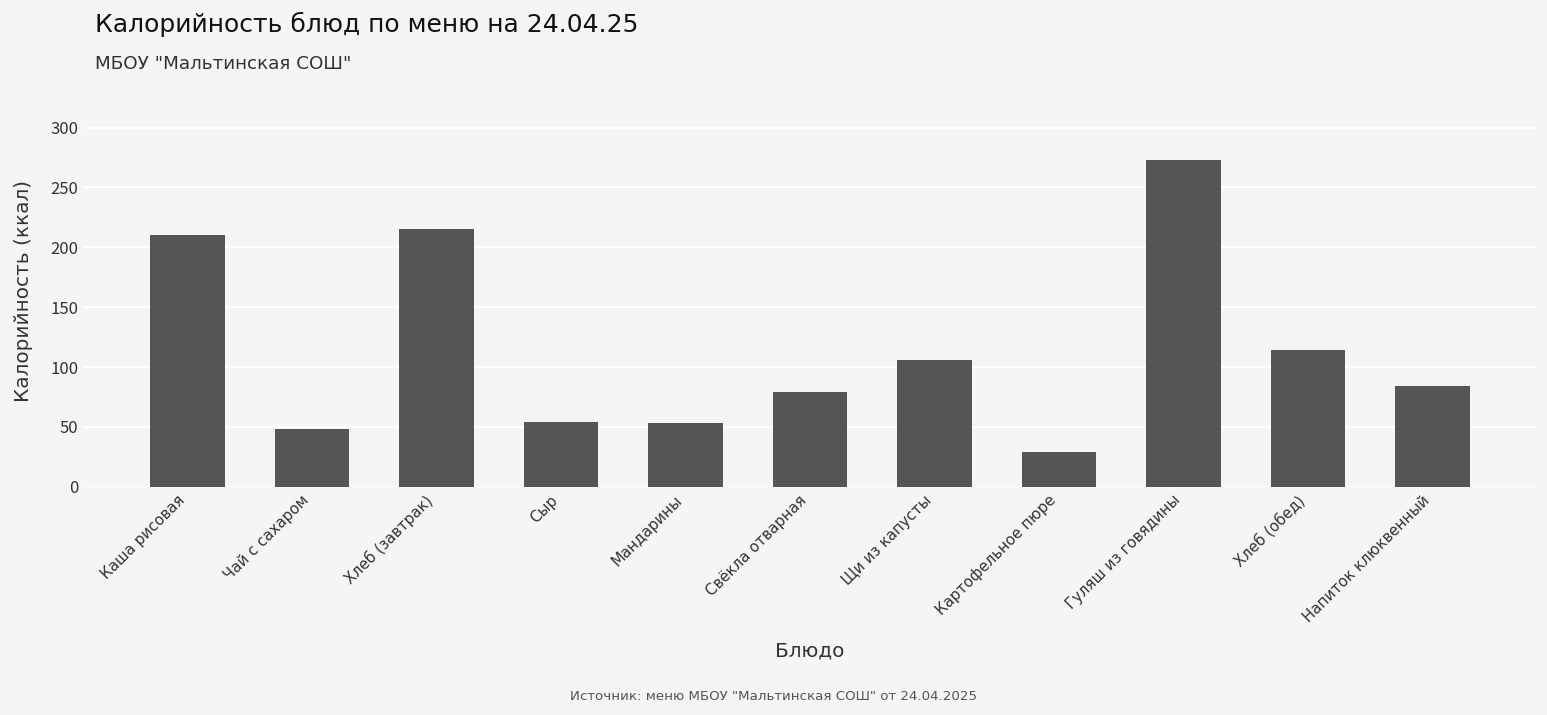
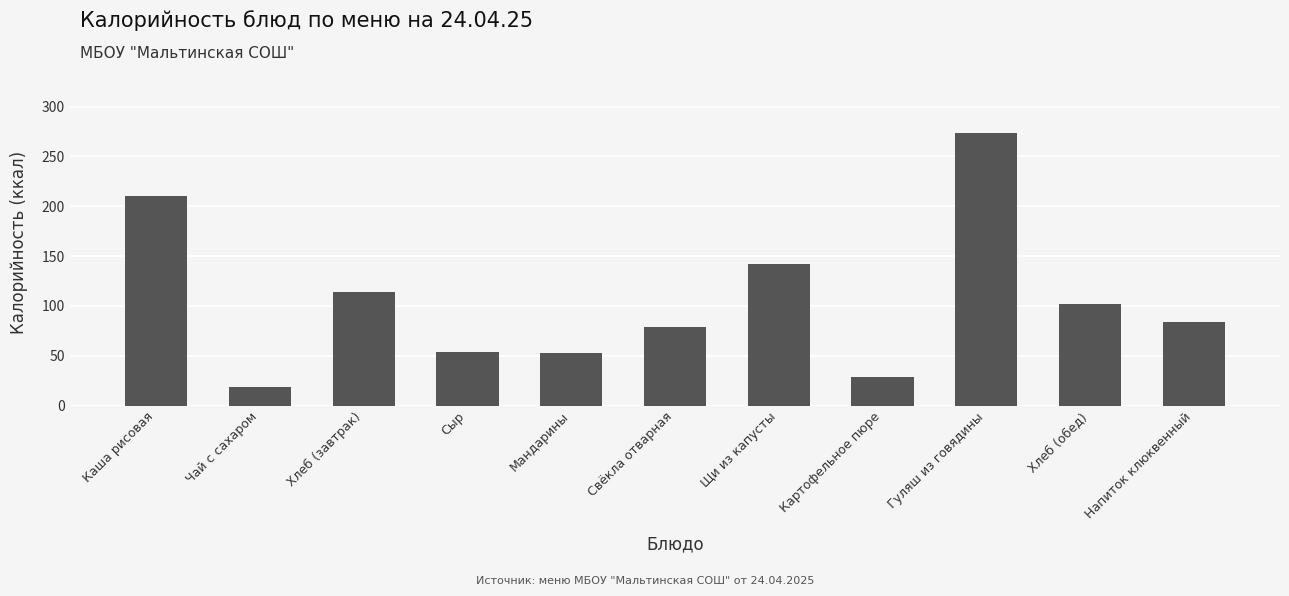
Чай с сахаром: 50 -> 20
Хлеб (завтрак): 220 -> 110
Щи из капусты: 110 -> 140
Хлеб (обед): 110 -> 100
